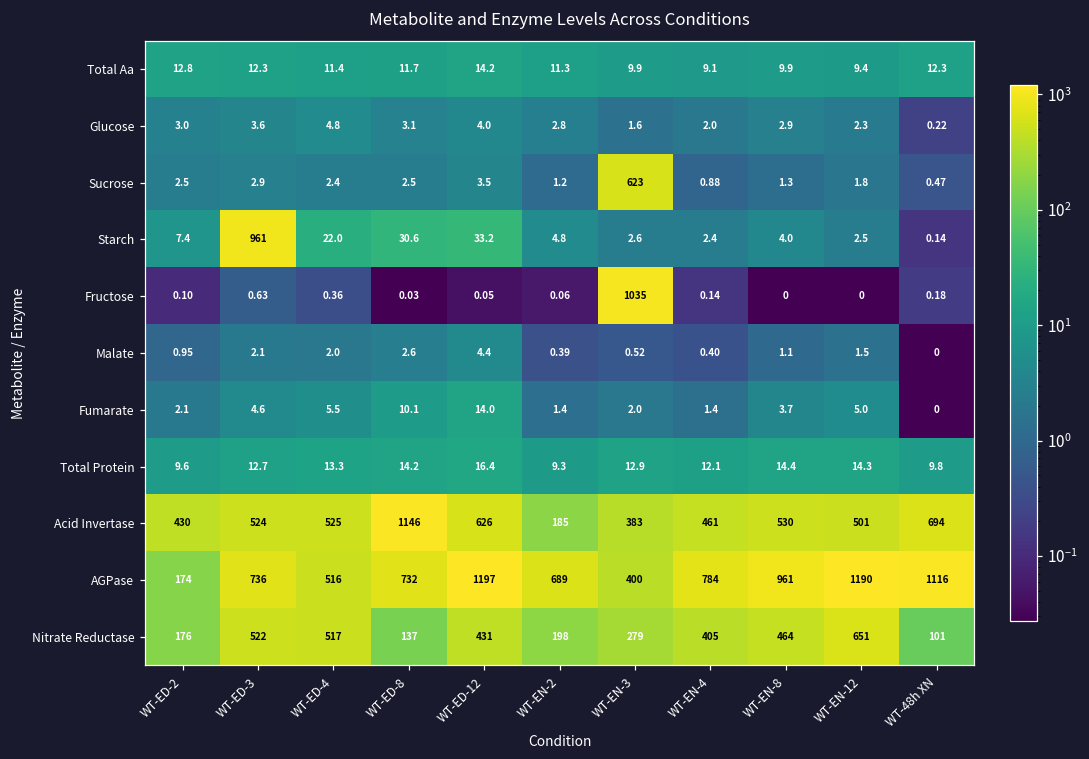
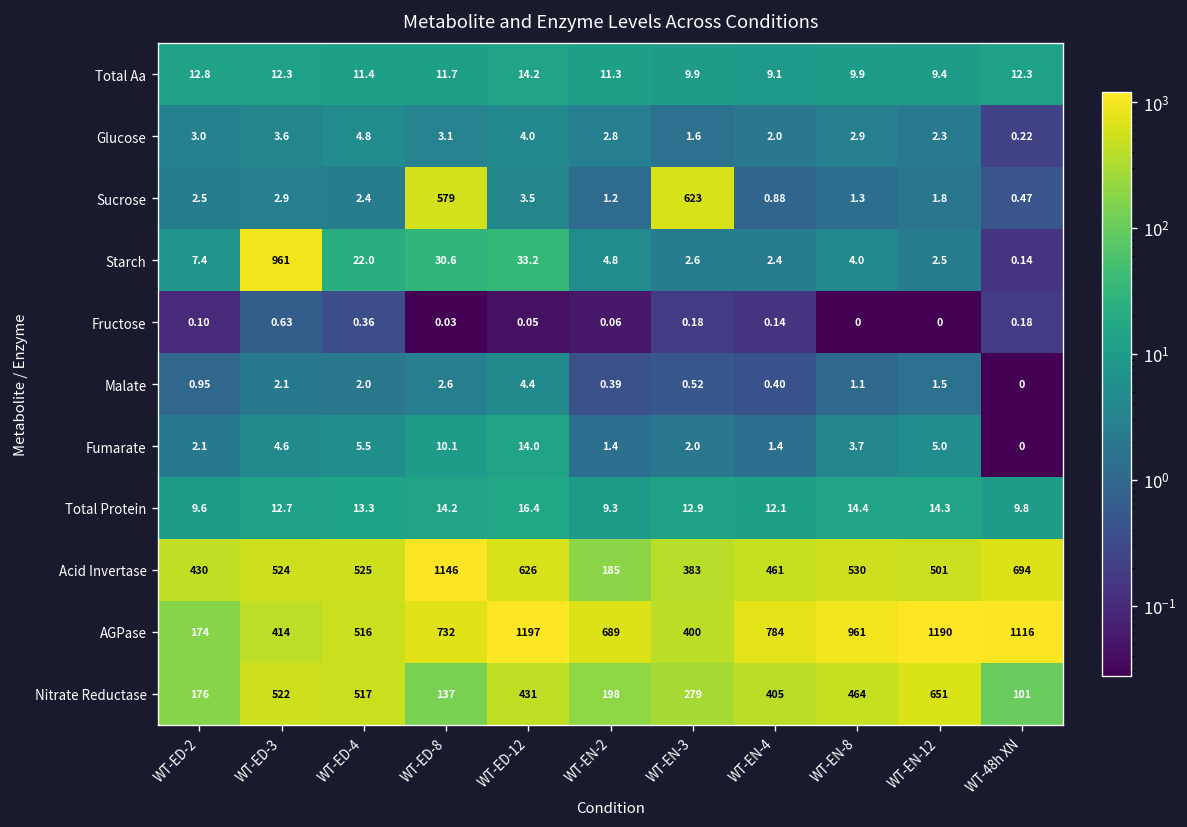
Sucrose, WT-ED-8: 2.5 -> 579
Fructose, WT-EN-3: 1035 -> 0.18
AGPase, WT-ED-3: 736 -> 414
